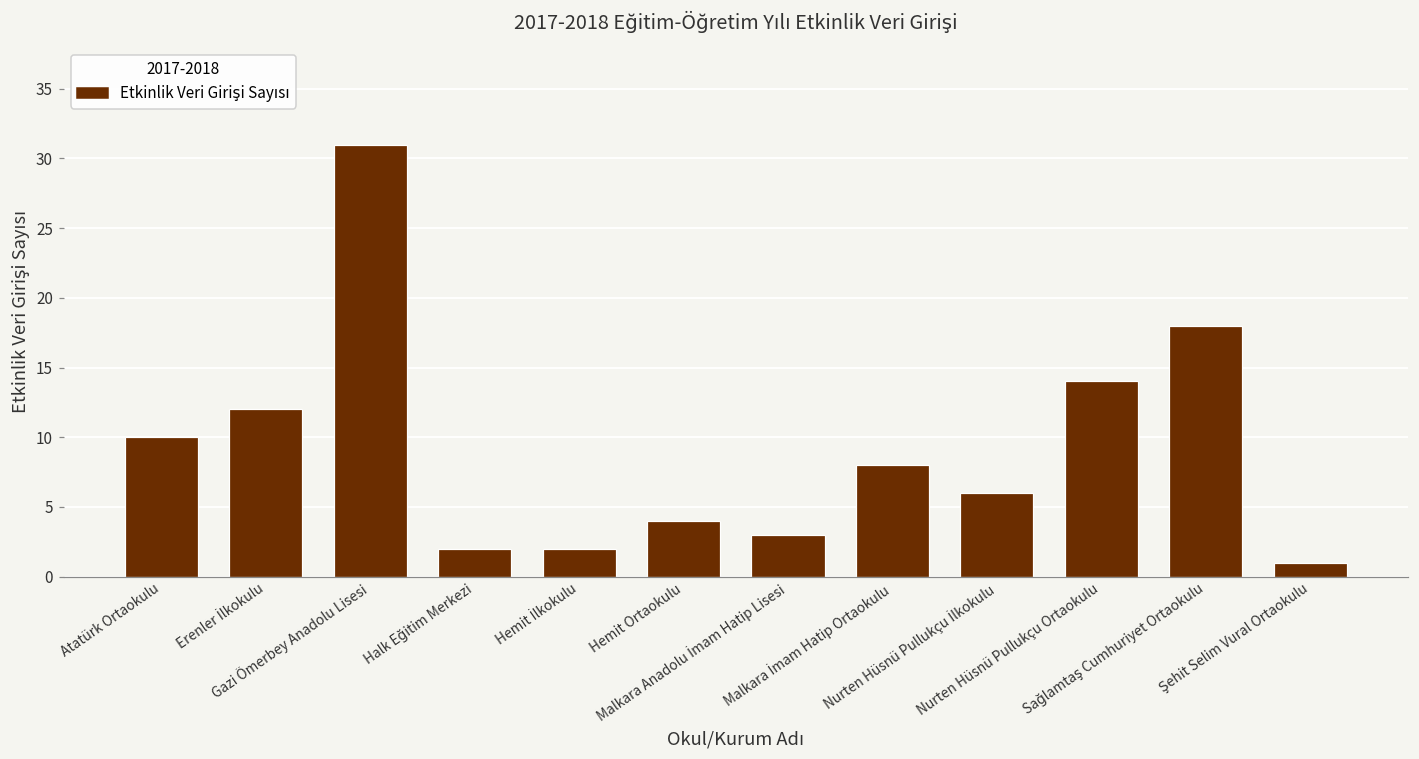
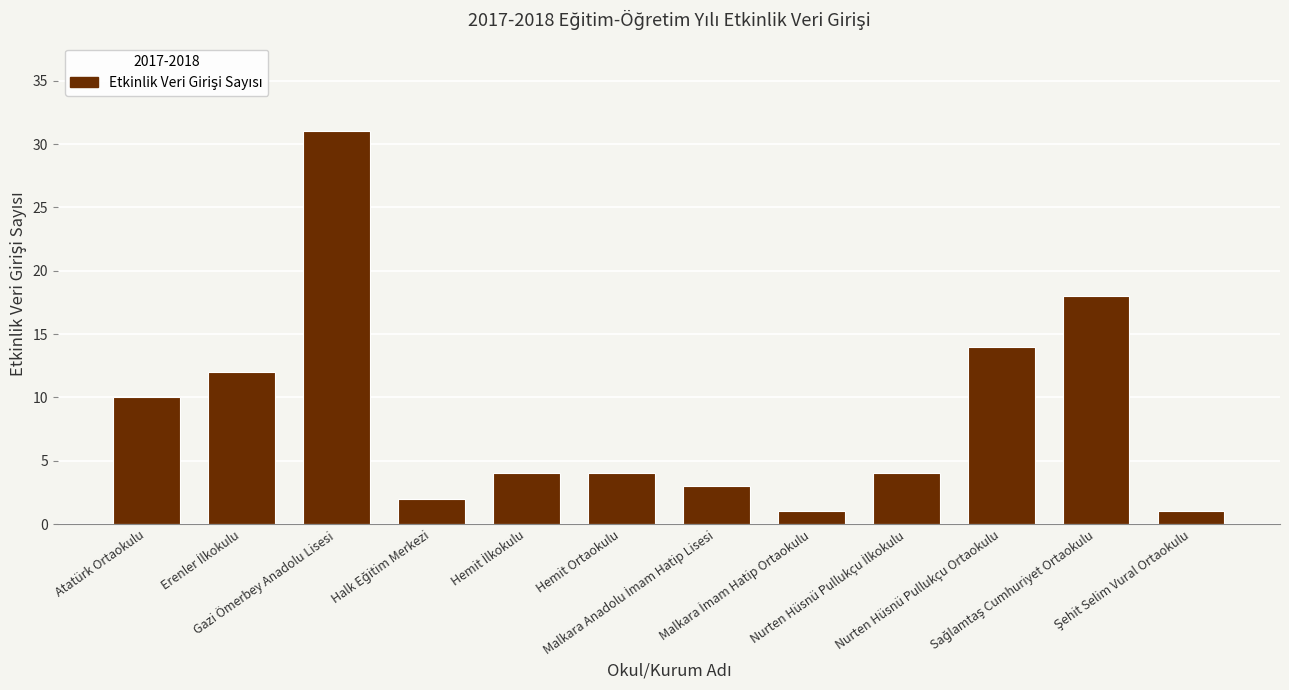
Hemit İlkokulu: 2 -> 4
Malkara İmam Hatip Ortaokulu: 8 -> 1
Nurten Hüsnü Pullukçu İlkokulu: 6 -> 4
